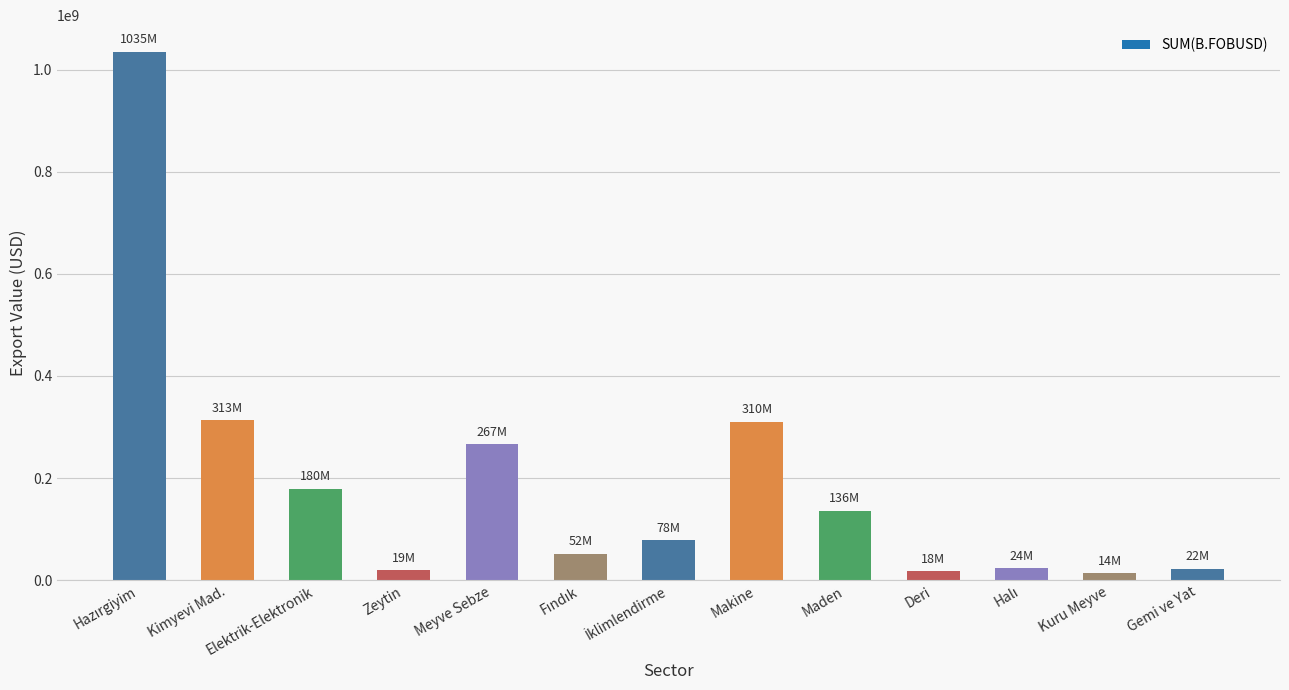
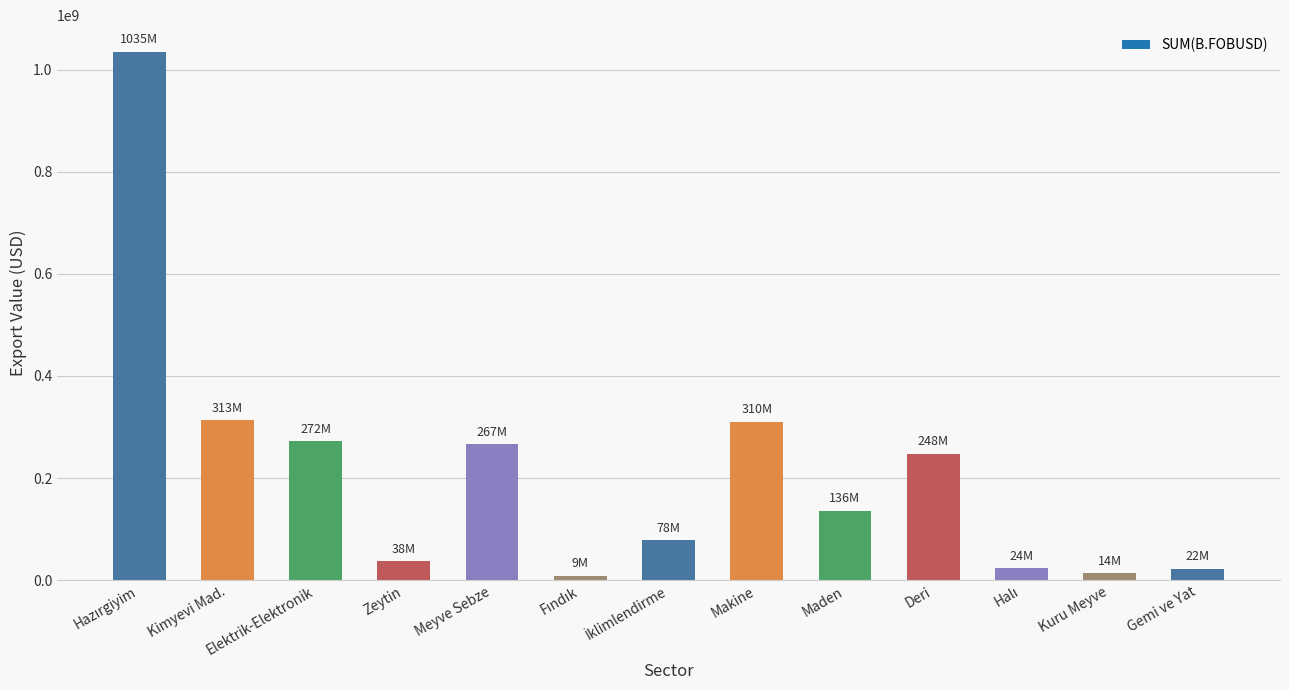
Elektrik-Elektronik: 180M -> 272M
Zeytin: 19M -> 38M
Fındık: 52M -> 9M
Deri: 18M -> 248M
